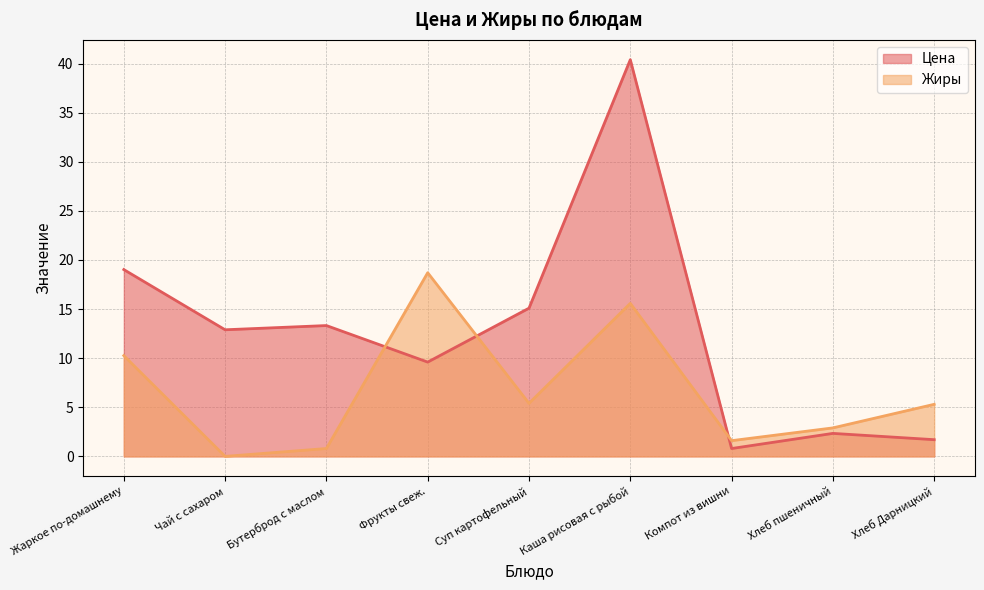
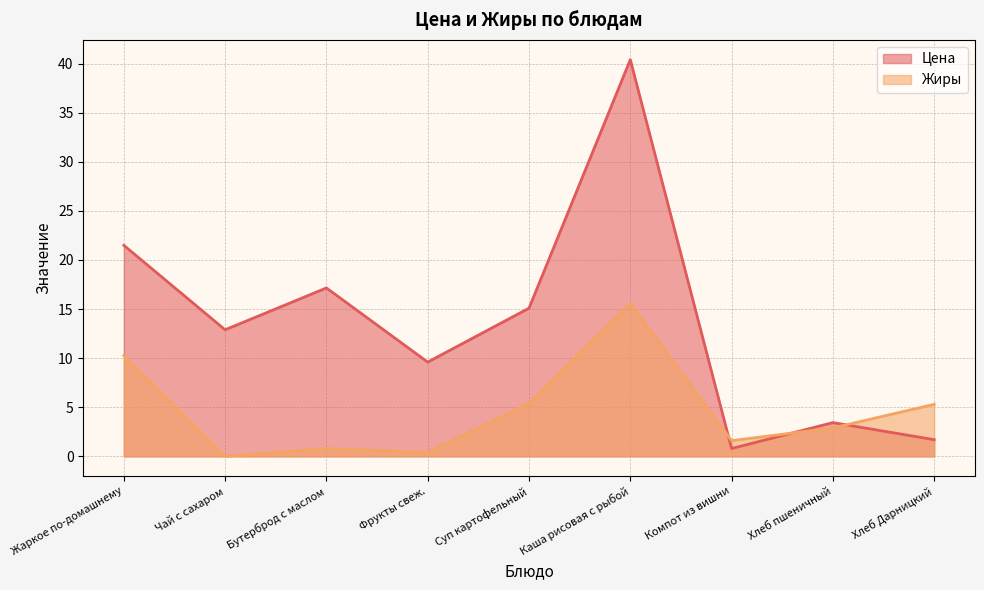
Цена, Жаркое по-домашнему: 19 -> 21
Цена, Бутерброд с маслом: 13 -> 17
Жиры, Фрукты свеж.: 19 -> 0
Цена, Хлеб пшеничный: 2 -> 3
